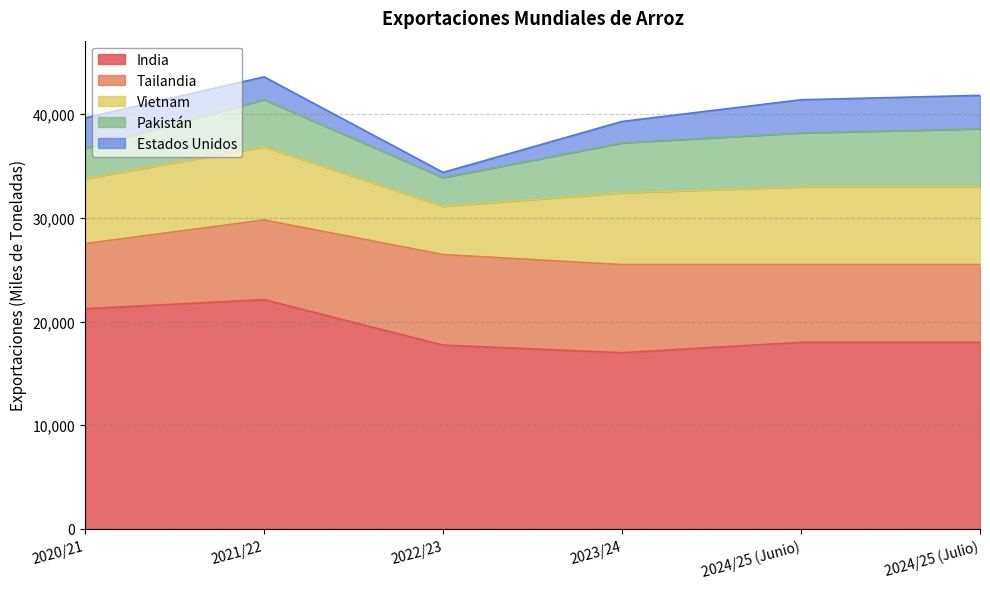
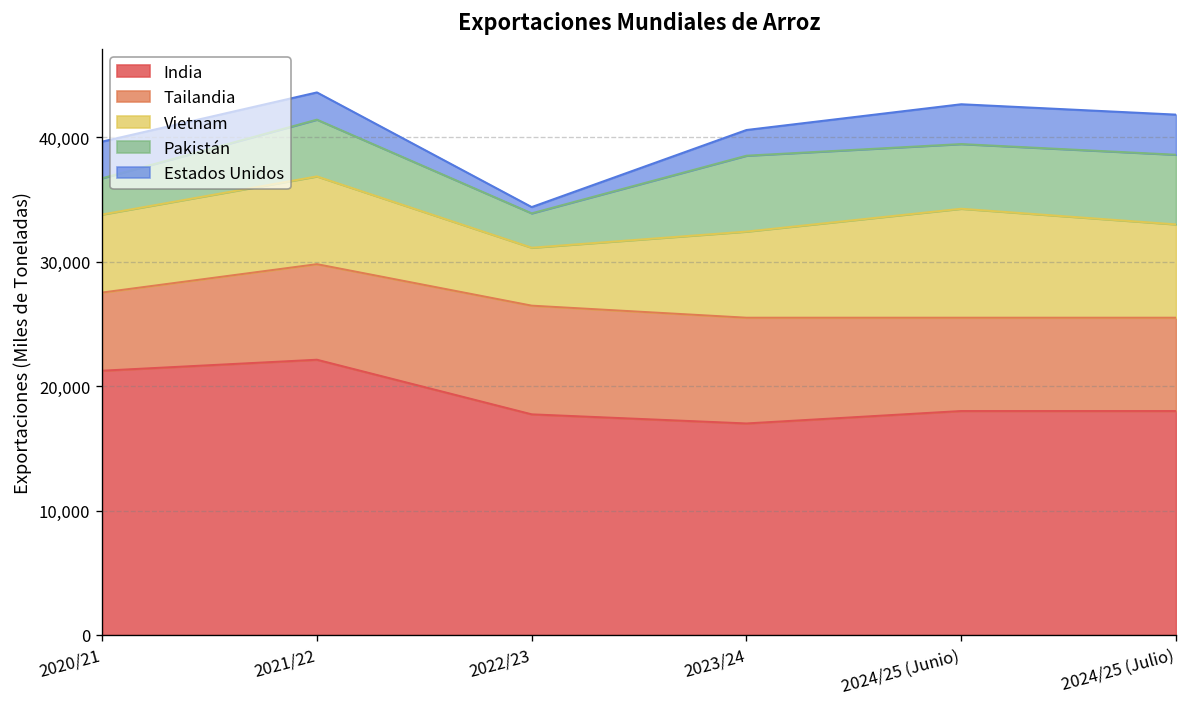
Pakistán, 2023/24: 4,800 -> 6,100
Vietnam, 2024/25 (Junio): 7,500 -> 8,800
